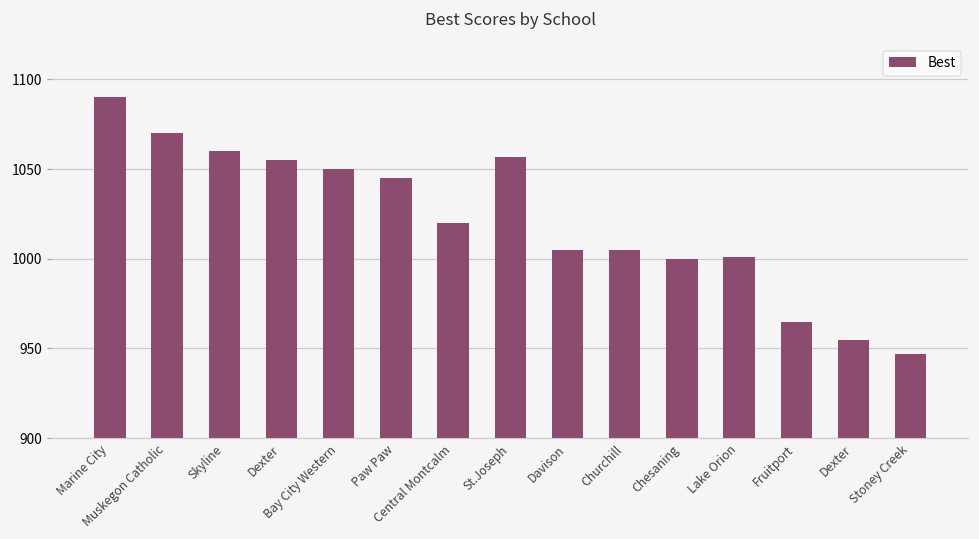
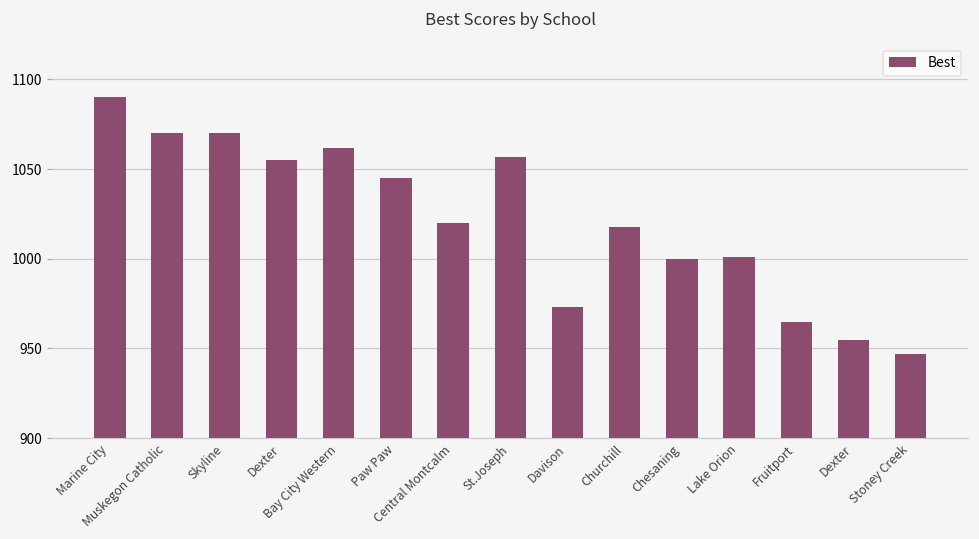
Skyline: 1060 -> 1070
Bay City Western: 1050 -> 1062
Davison: 1005 -> 973
Churchill: 1005 -> 1018
